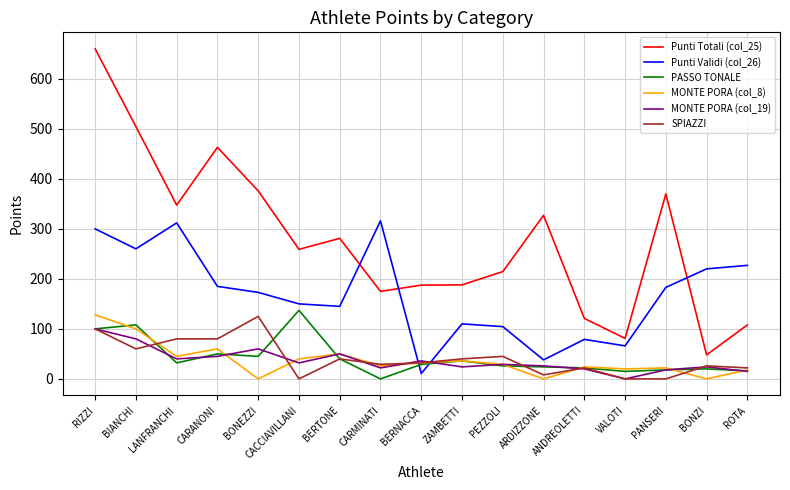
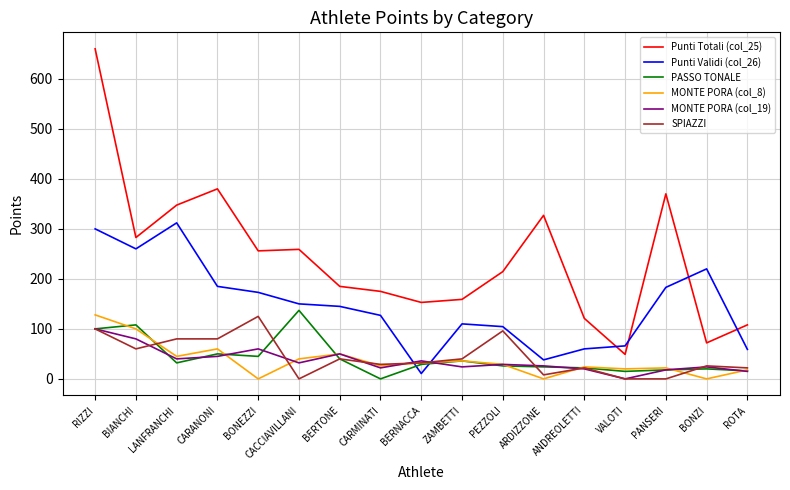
Punti Totali (col_25), BIANCHI: 500 -> 280
Punti Totali (col_25), CARANONI: 460 -> 380
Punti Totali (col_25), BONEZZI: 380 -> 260
Punti Totali (col_25), BERTONE: 280 -> 190
Punti Validi (col_26), CARMINATI: 320 -> 130
Punti Totali (col_25), BERNACCA: 190 -> 150
Punti Totali (col_25), ZAMBETTI: 190 -> 160
SPIAZZI, PEZZOLI: 50 -> 100
Punti Validi (col_26), ANDREOLETTI: 80 -> 60
Punti Totali (col_25), VALOTI: 80 -> 50
Punti Totali (col_25), BONZI: 50 -> 70
Punti Validi (col_26), ROTA: 230 -> 60
